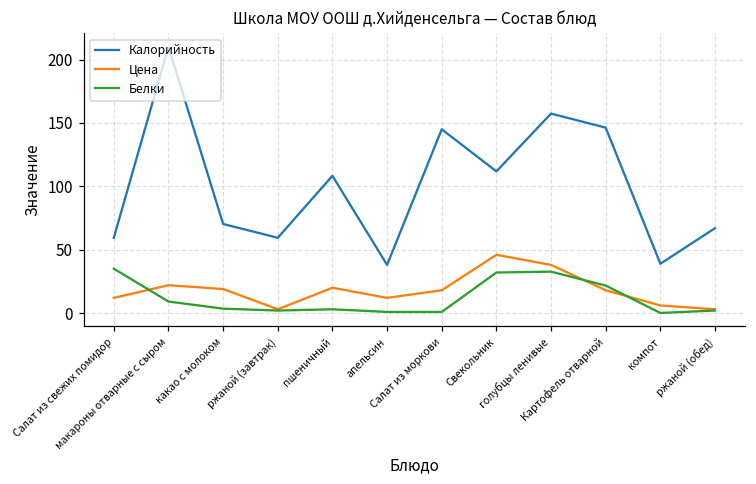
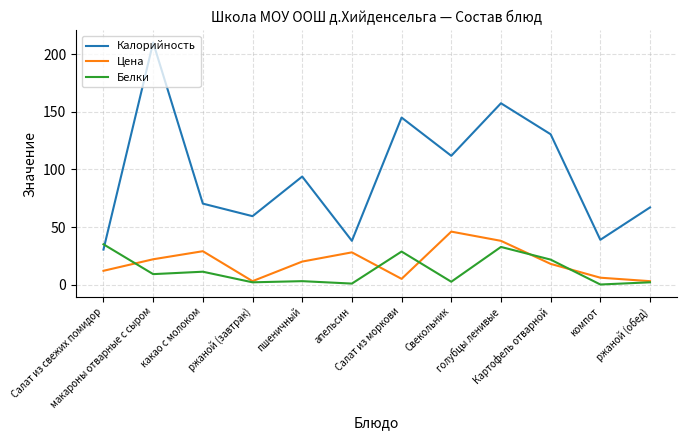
Калорийность, Салат из свежих помидор: 59 -> 30
Цена, какао с молоком: 19 -> 29
Белки, какао с молоком: 4 -> 11
Калорийность, пшеничный: 108 -> 94
Цена, апельсин: 12 -> 28
Цена, Салат из моркови: 18 -> 5
Белки, Салат из моркови: 1 -> 29
Белки, Свекольник: 32 -> 3
Калорийность, Картофель отварной: 146 -> 131
